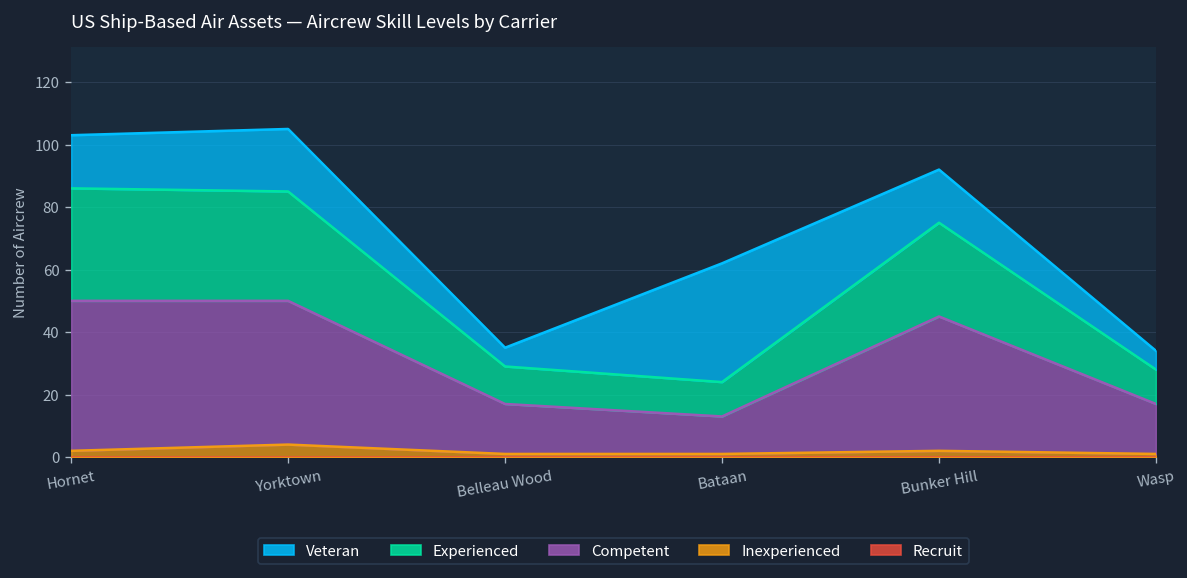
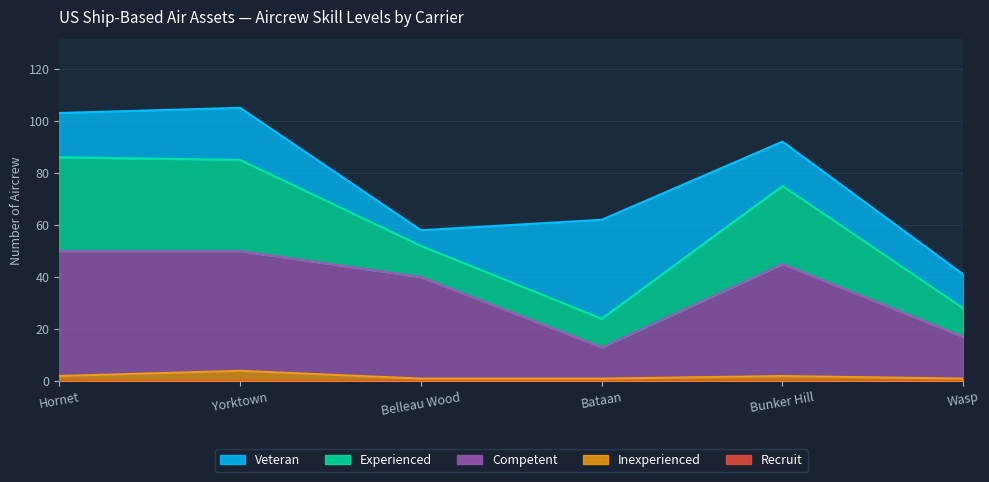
Competent, Belleau Wood: 16 -> 39
Veteran, Wasp: 6 -> 13
